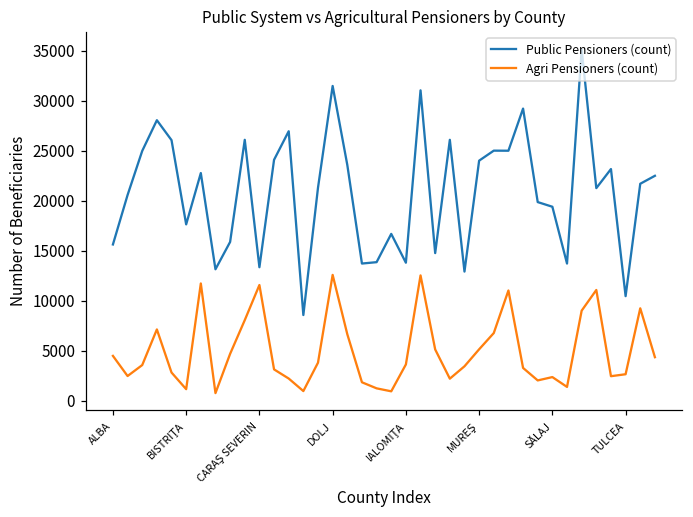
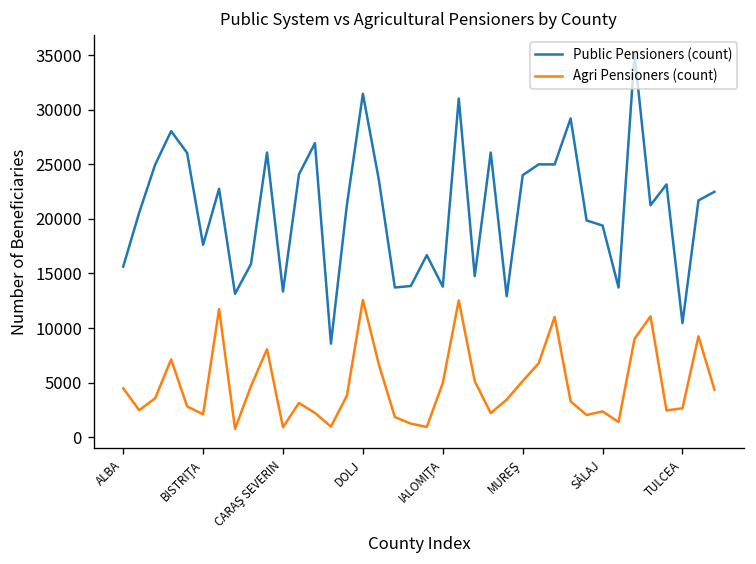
Agri Pensioners (count), BISTRIŢA: 1000 -> 2000
Agri Pensioners (count), CARAŞ SEVERIN: 12000 -> 1000
Agri Pensioners (count), IALOMIŢA: 4000 -> 5000
